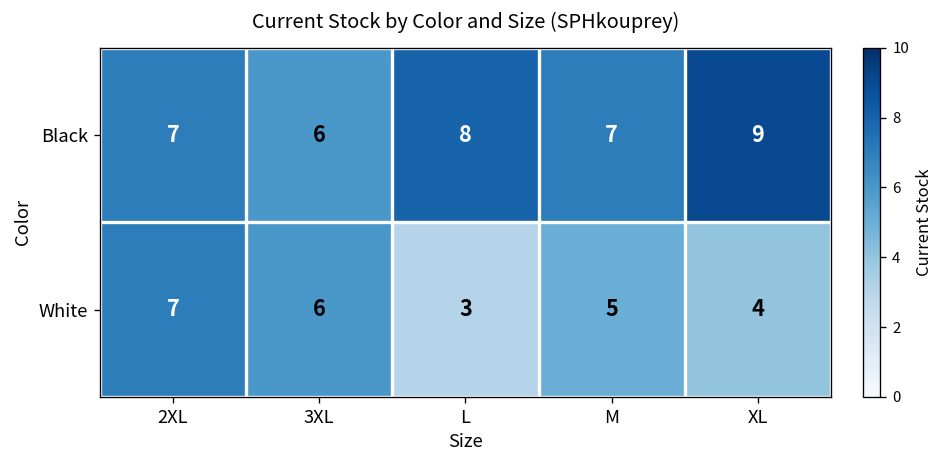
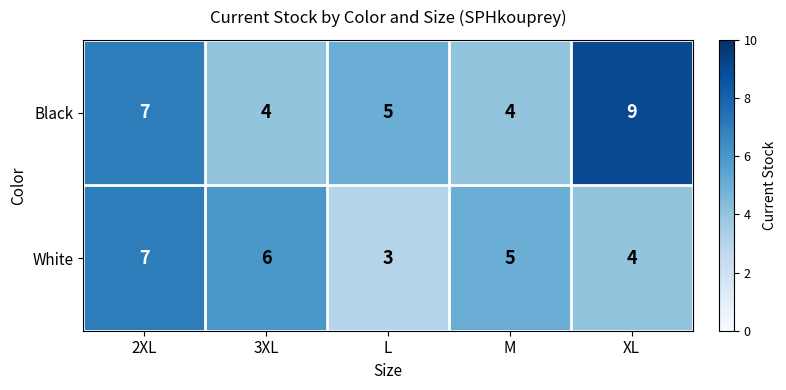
Black, 3XL: 6 -> 4
Black, L: 8 -> 5
Black, M: 7 -> 4
